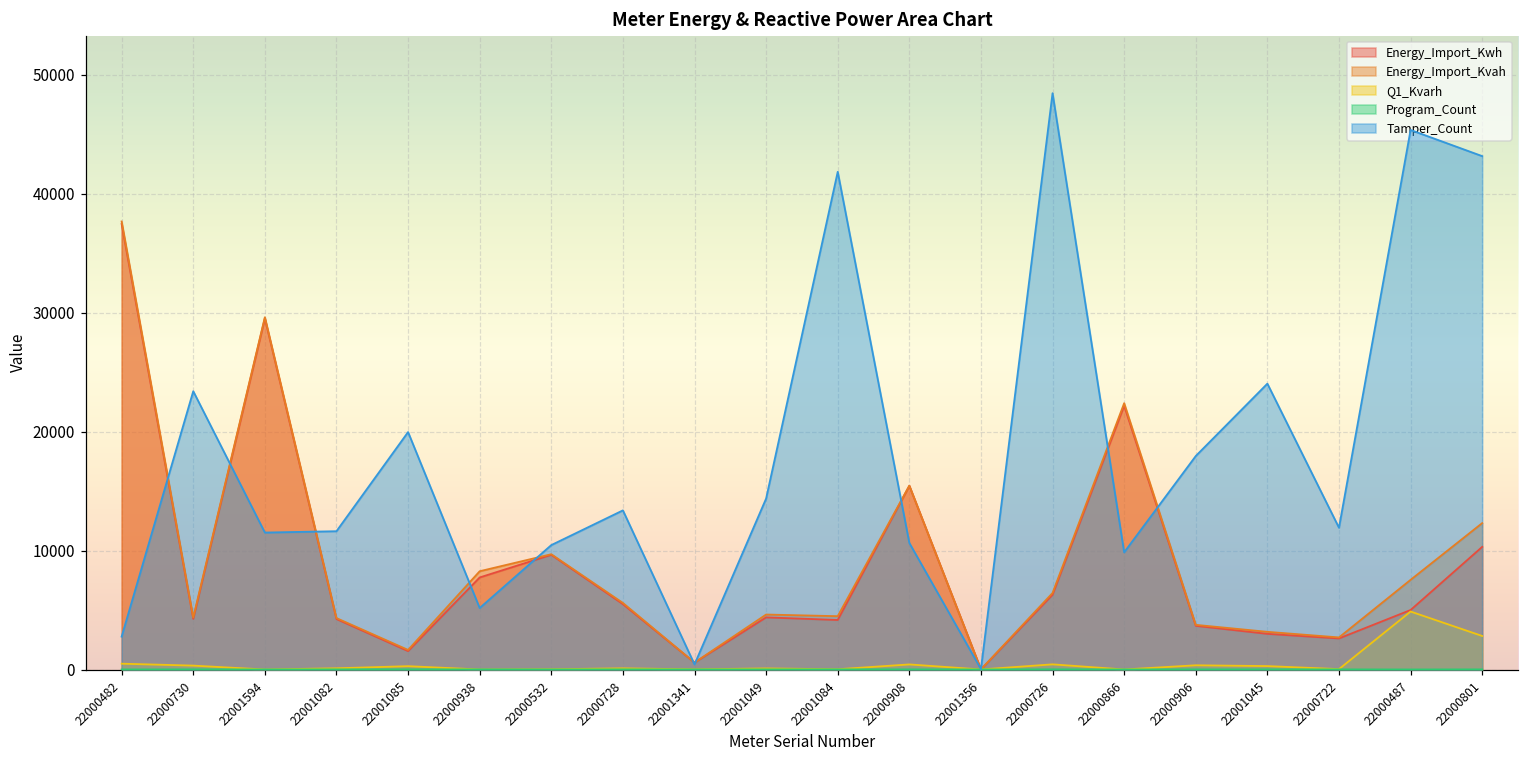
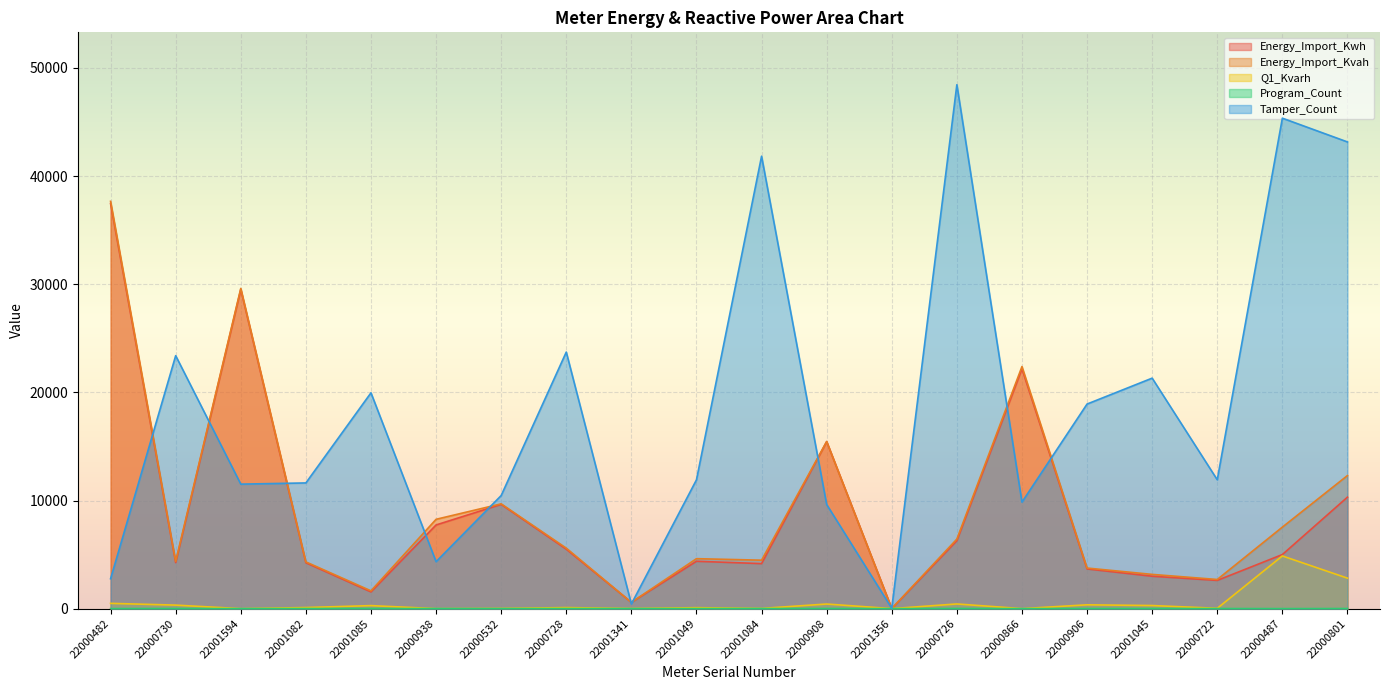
Tamper_Count, 22000938: 5200 -> 4300
Tamper_Count, 22000728: 13400 -> 23700
Tamper_Count, 22001049: 14400 -> 11900
Tamper_Count, 22000908: 10600 -> 9600
Tamper_Count, 22000906: 17900 -> 18900
Tamper_Count, 22001045: 24000 -> 21300
